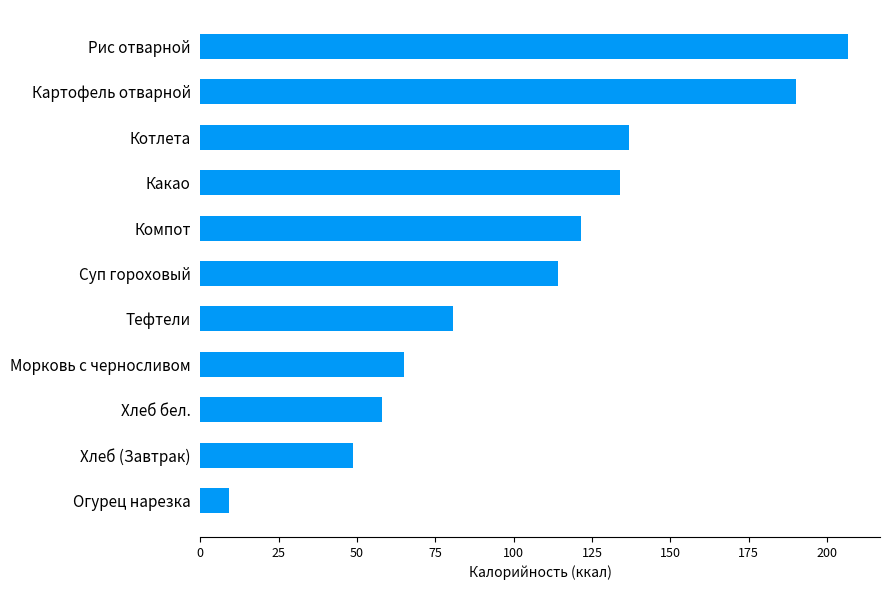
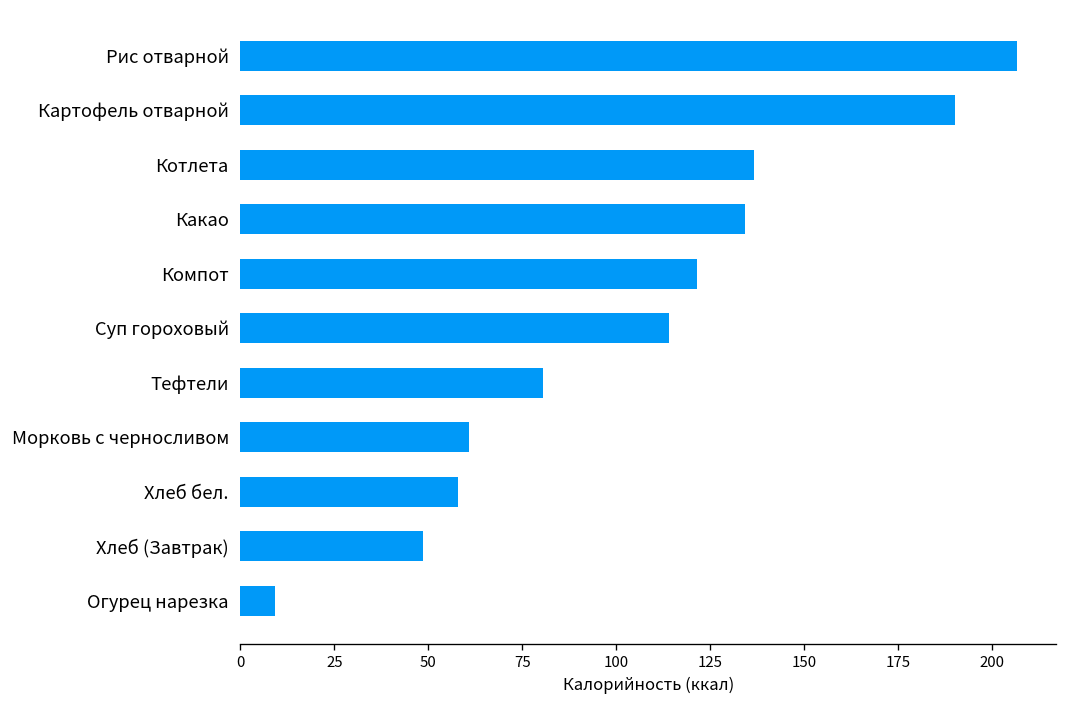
Морковь с черносливом: 65 -> 61
